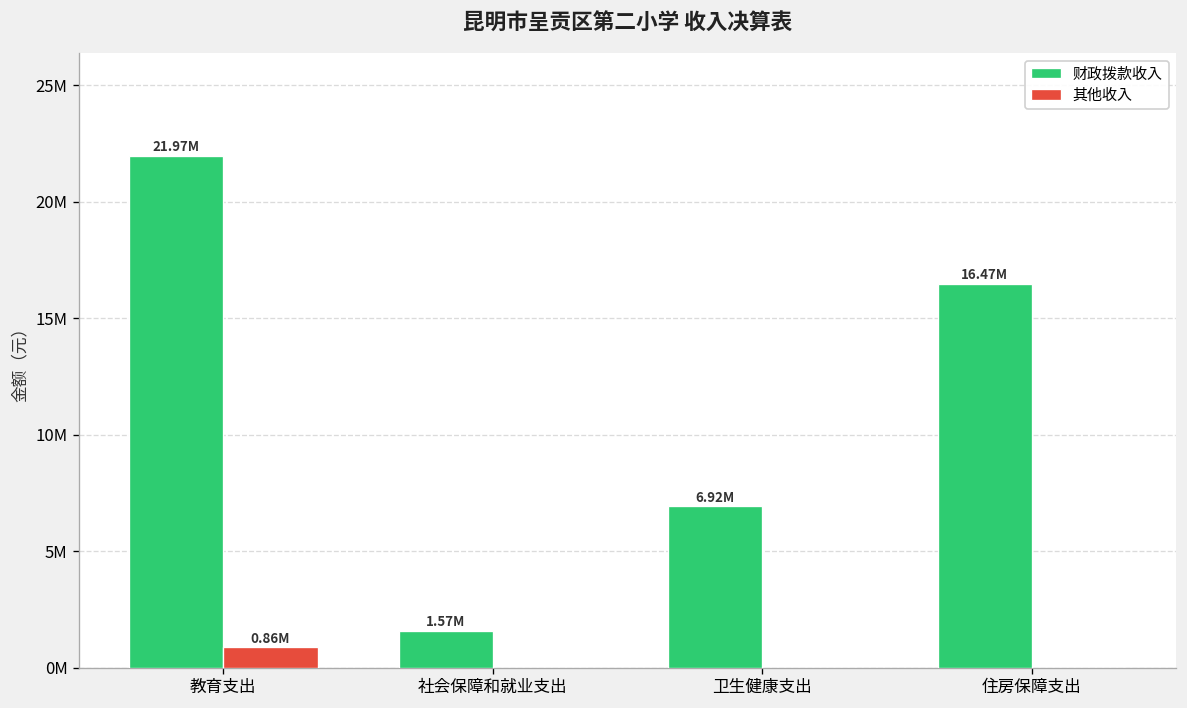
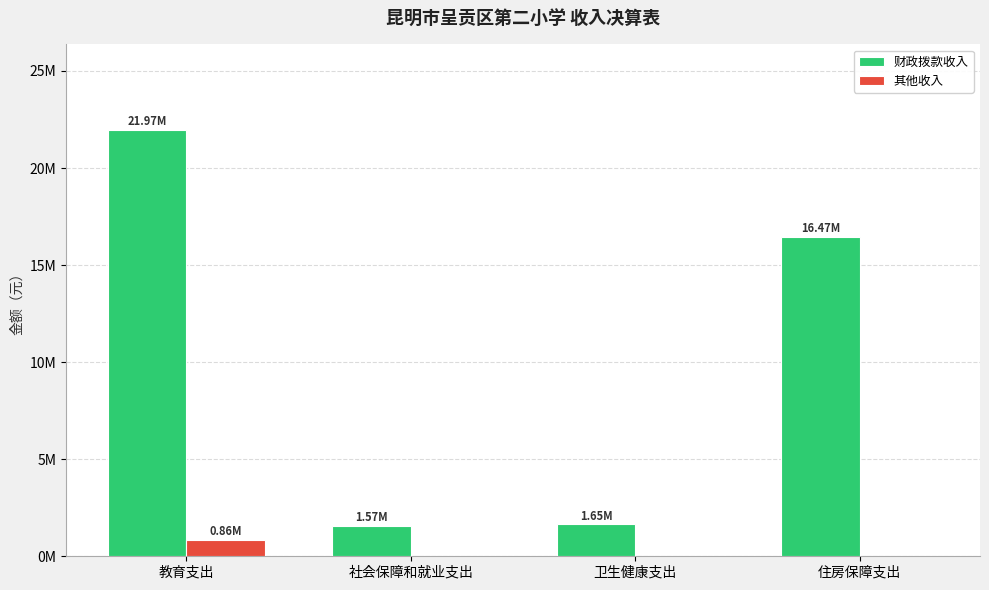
财政拨款收入, 卫生健康支出: 6.92M -> 1.65M
